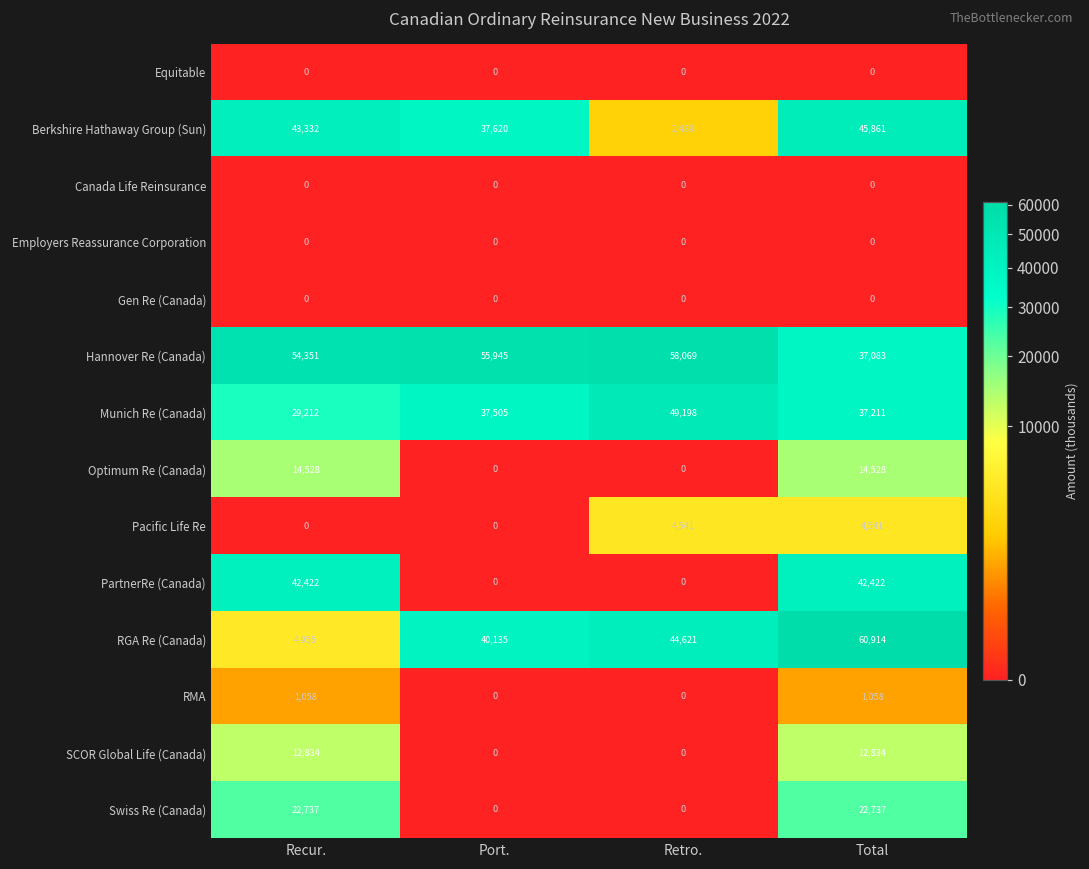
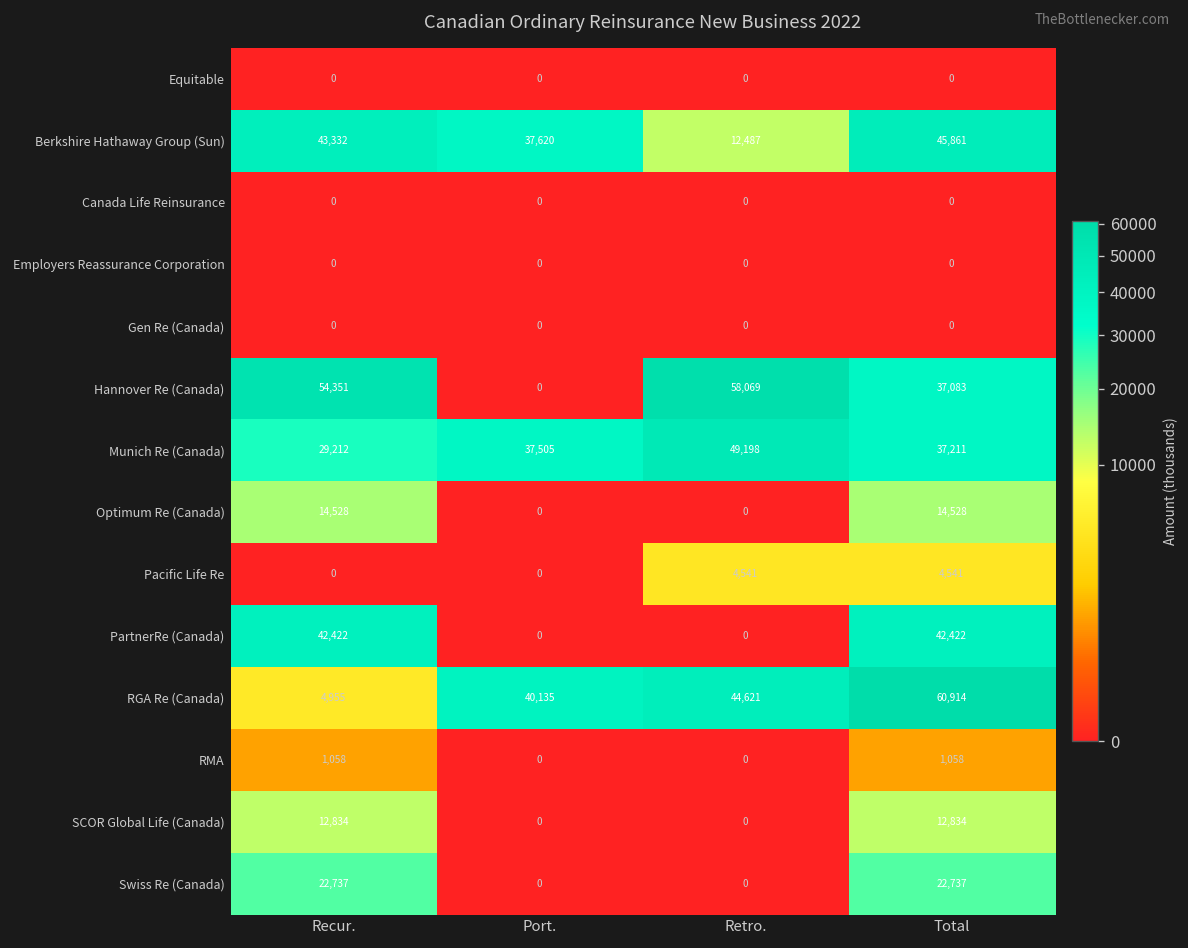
Berkshire Hathaway Group (Sun), Retro.: 2,439 -> 12,487
Hannover Re (Canada), Port.: 55,945 -> 0
